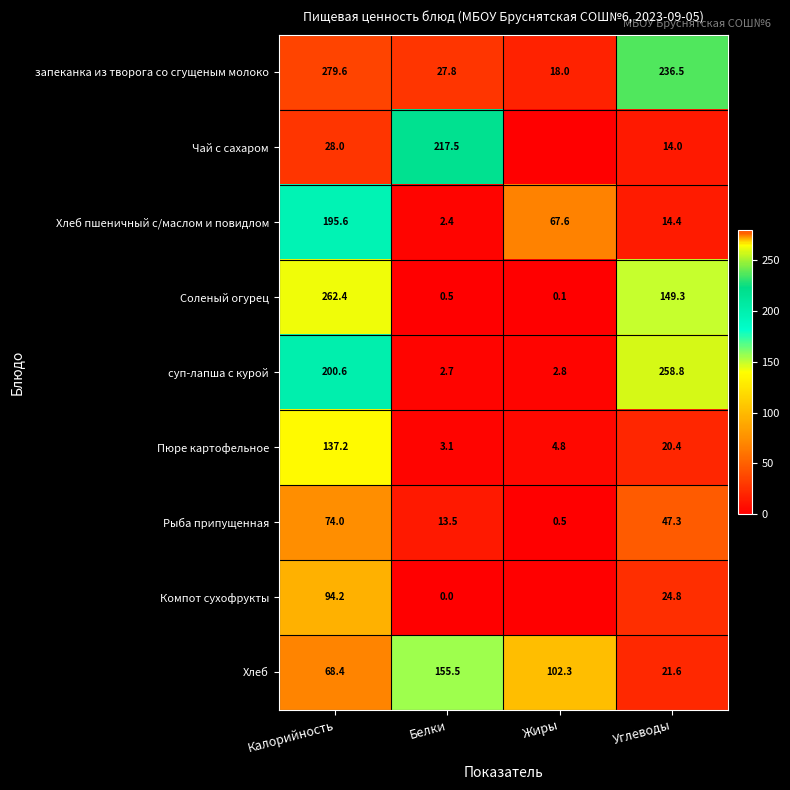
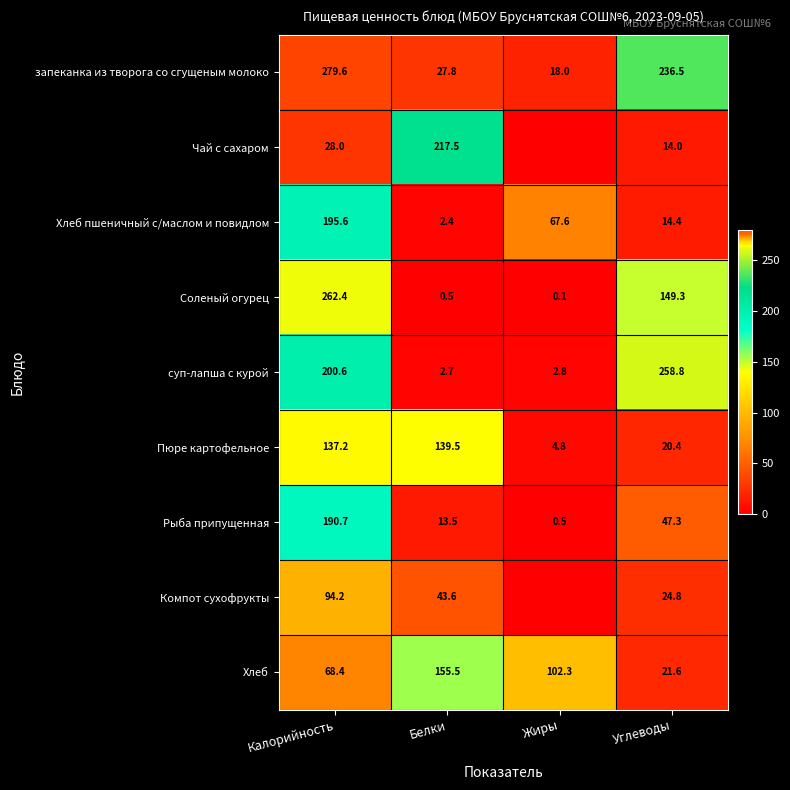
Пюре картофельное, Белки: 3.1 -> 139.5
Рыба припущенная, Калорийность: 74.0 -> 190.7
Компот сухофрукты, Белки: 0.0 -> 43.6
